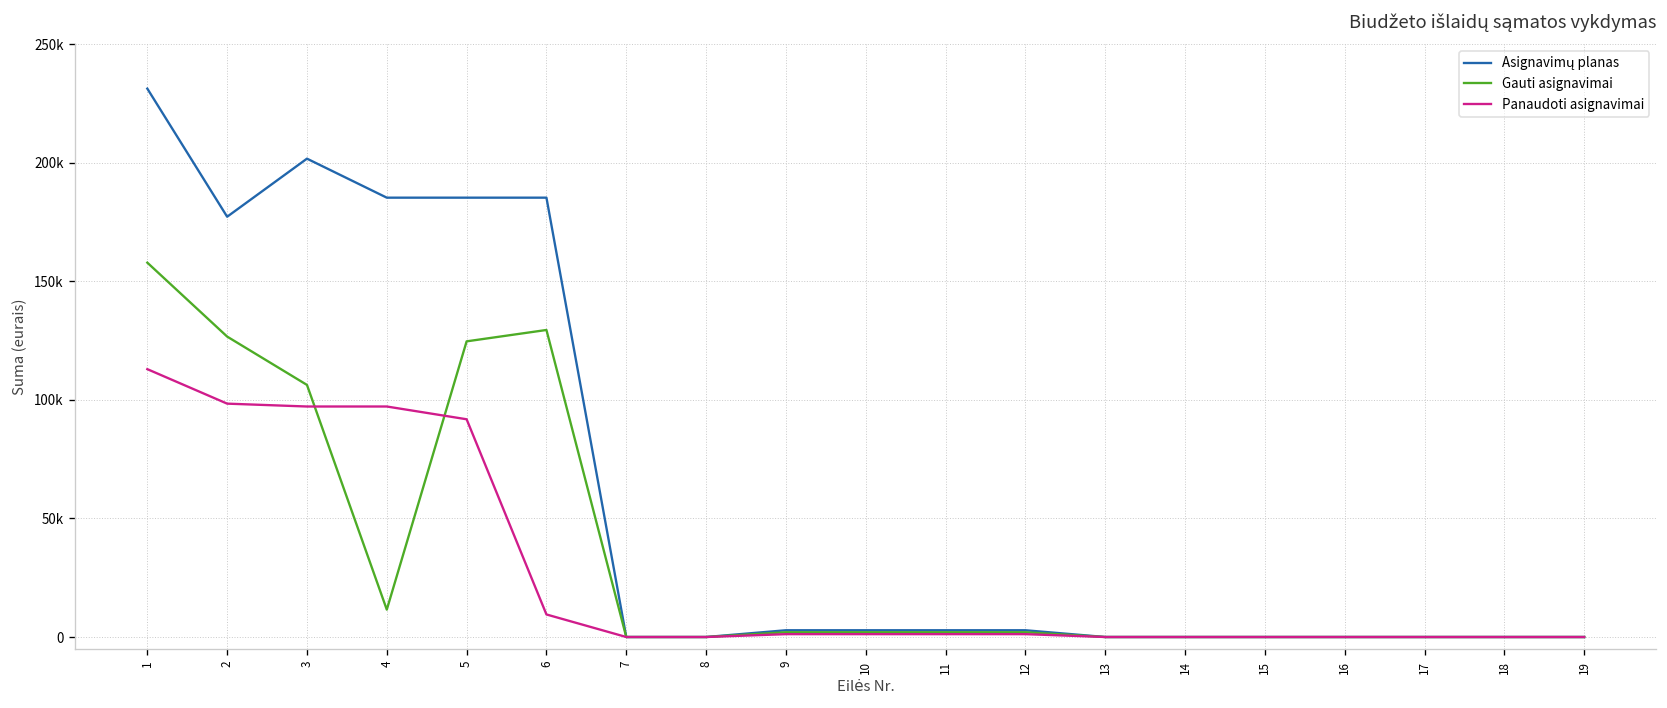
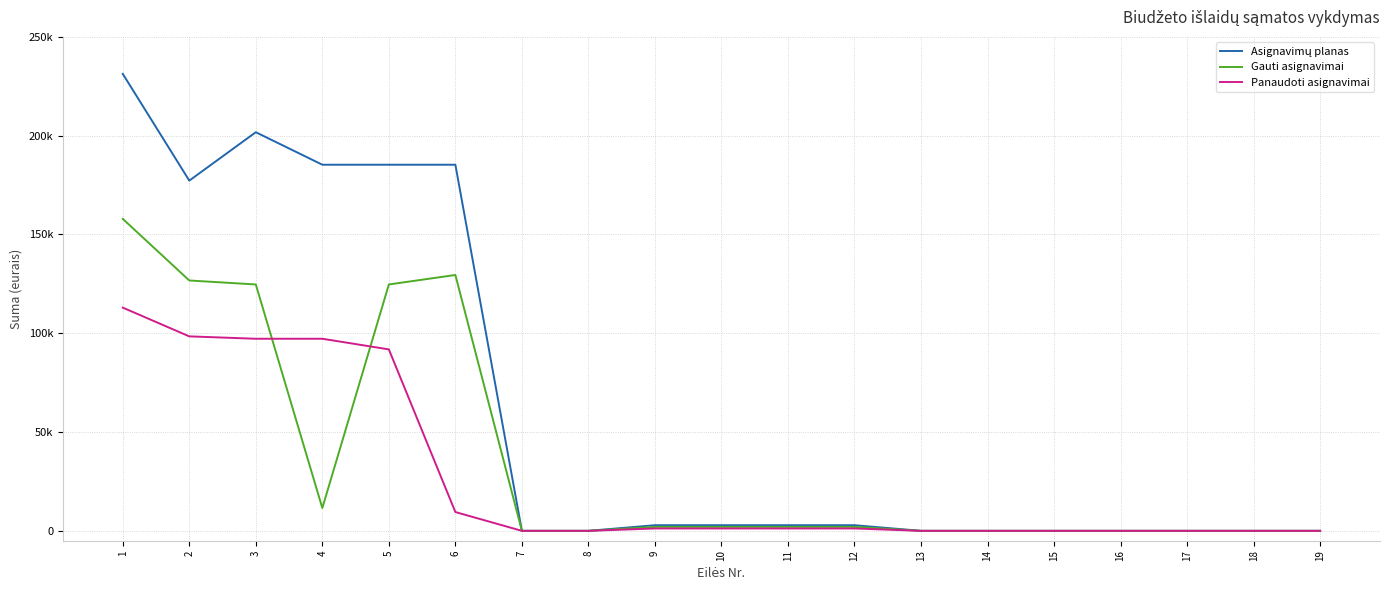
Gauti asignavimai, 3: 106000 -> 125000
